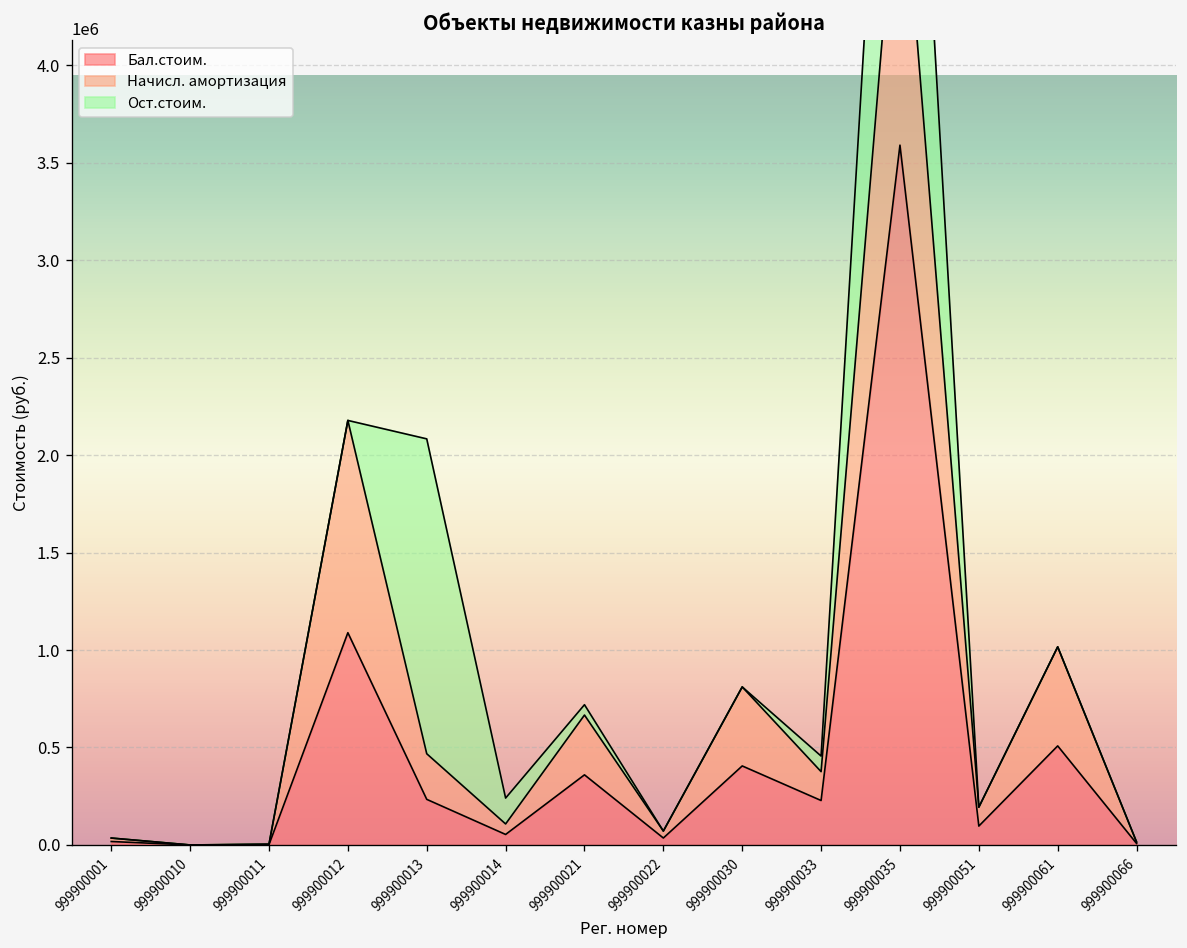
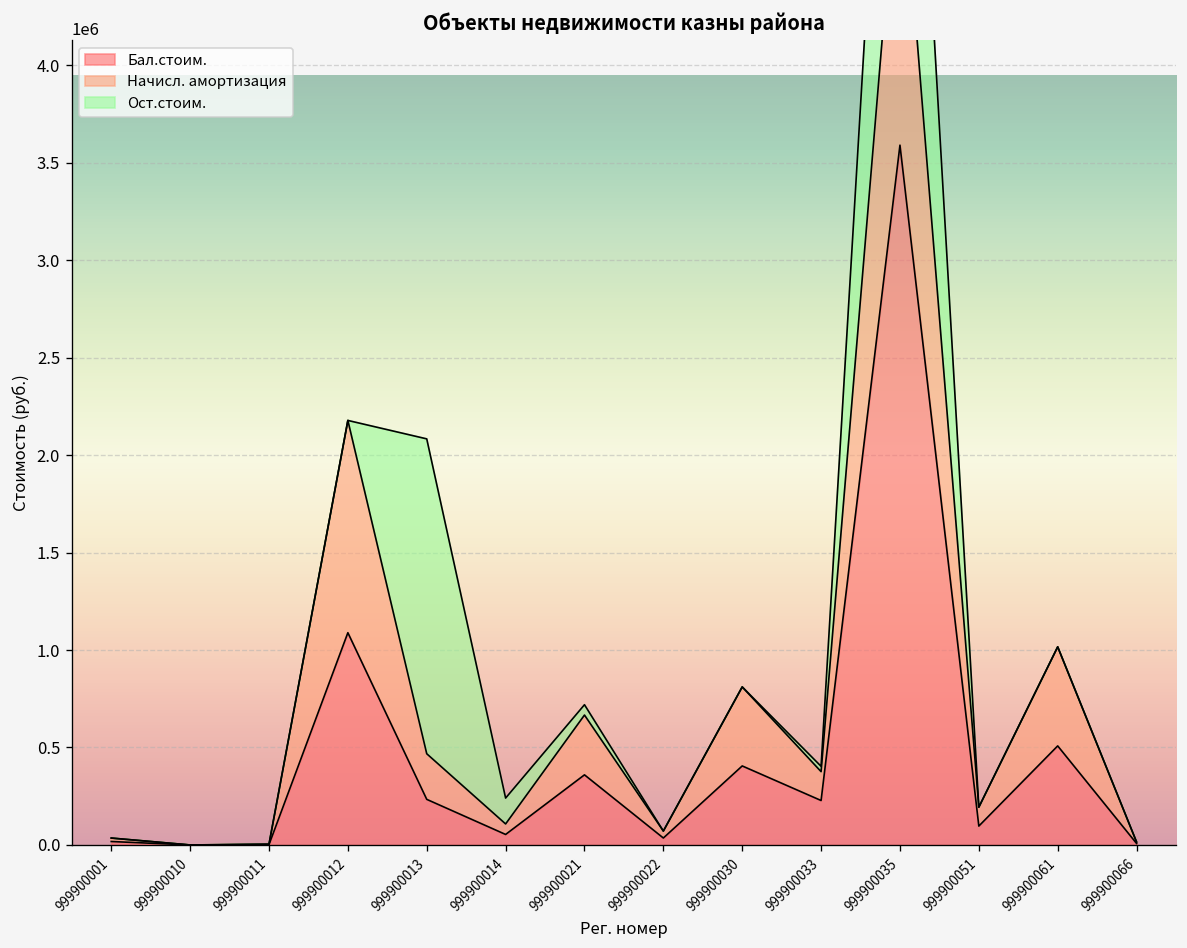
Ост.стоим., 999900033: 80000 -> 30000
